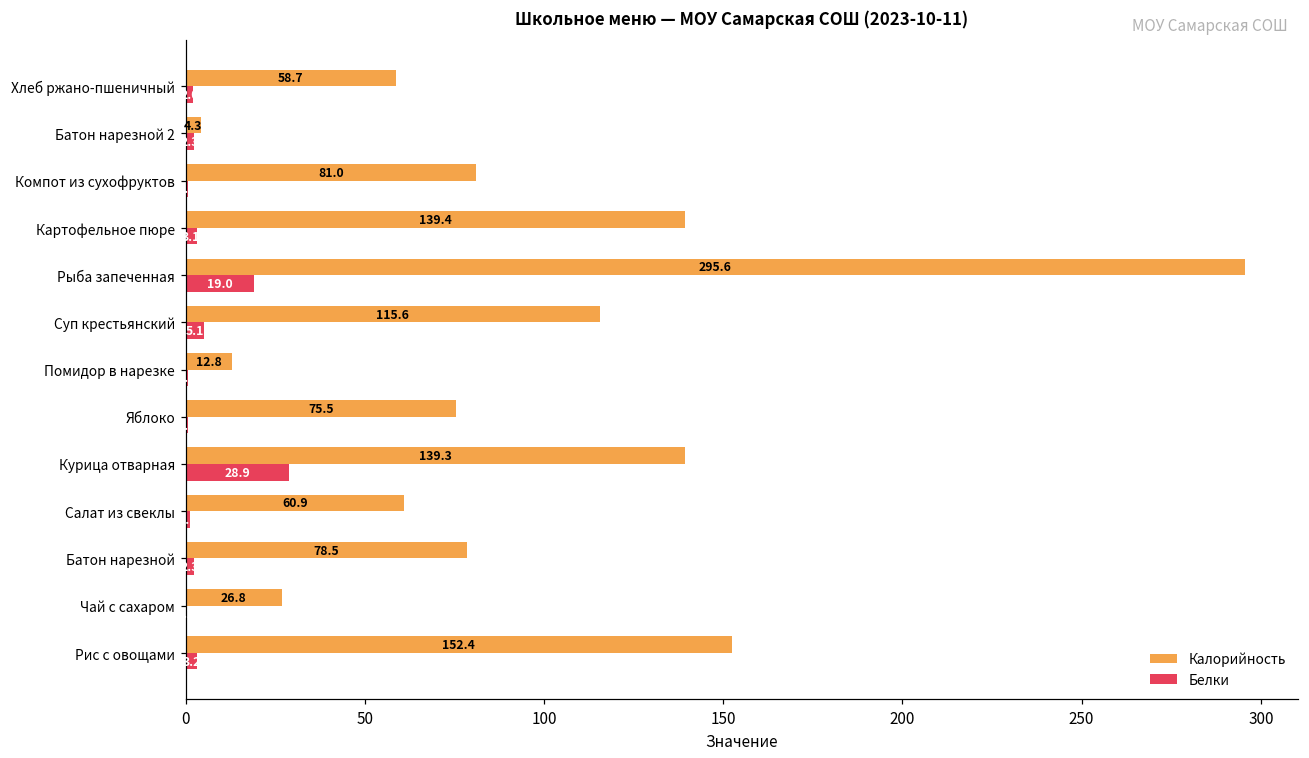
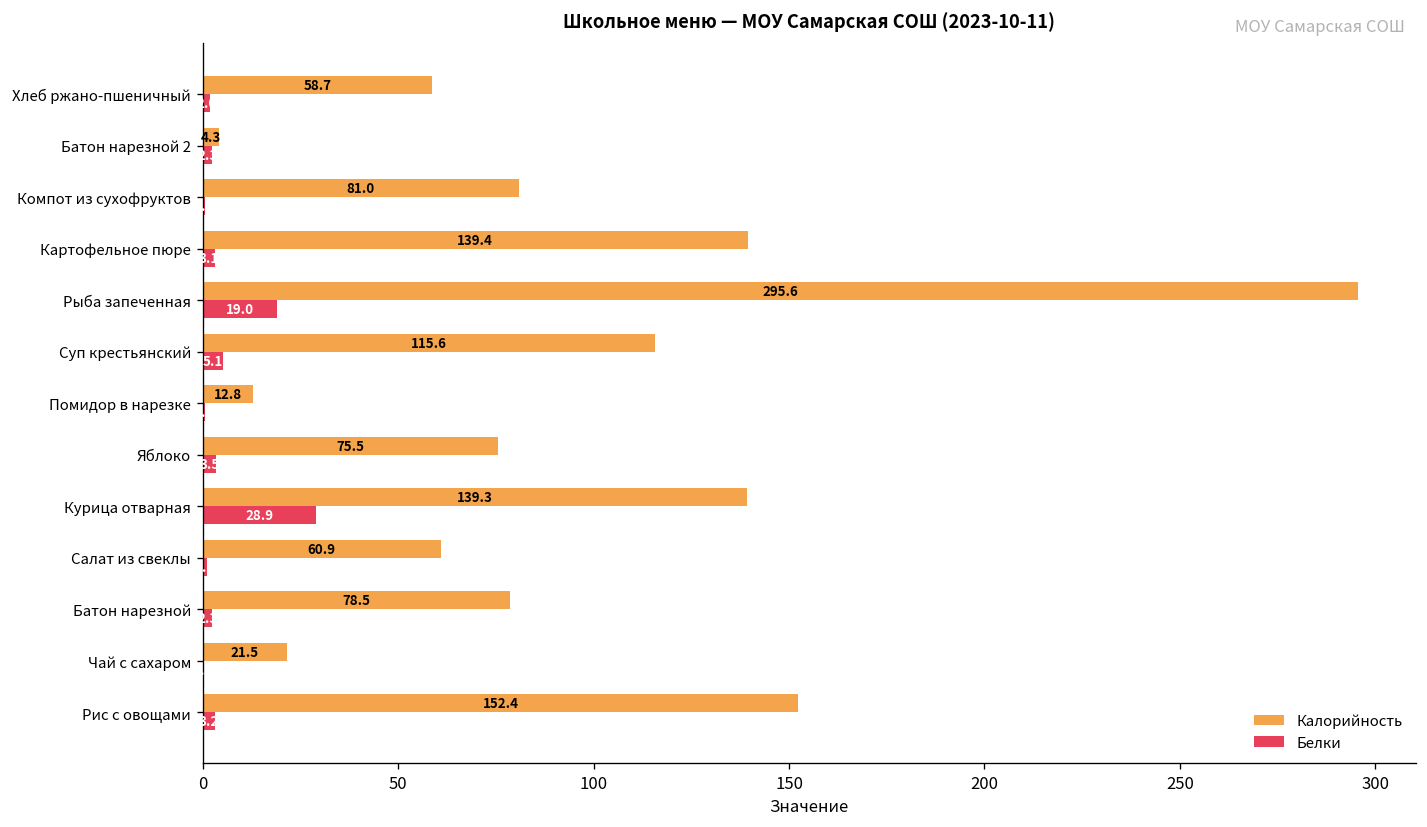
Белки, Яблоко: 1 -> 4
Калорийность, Чай с сахаром: 26.8 -> 21.5
